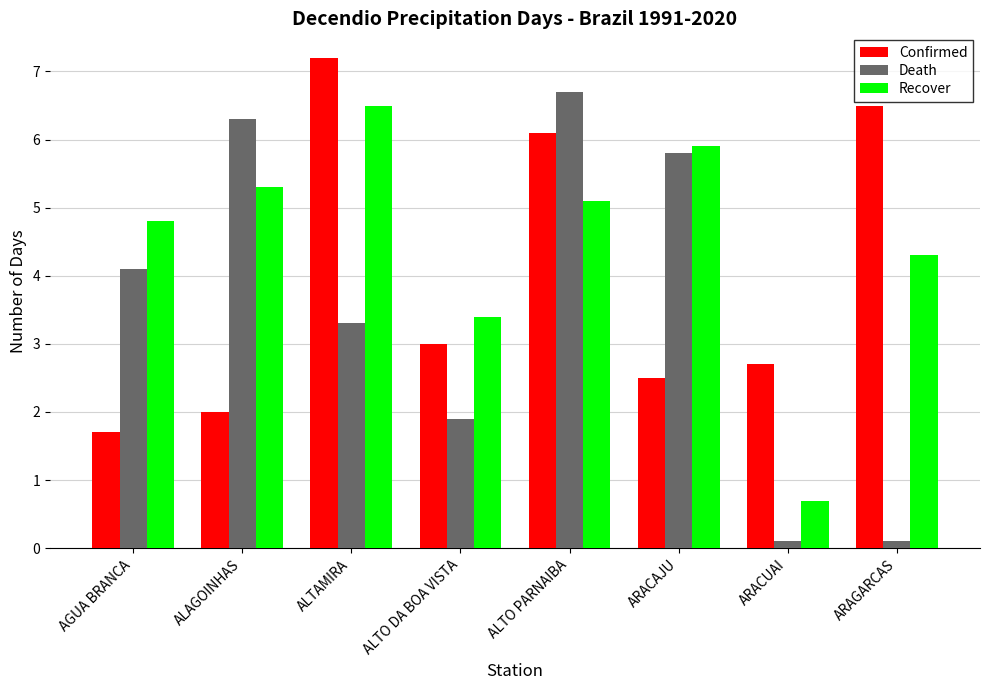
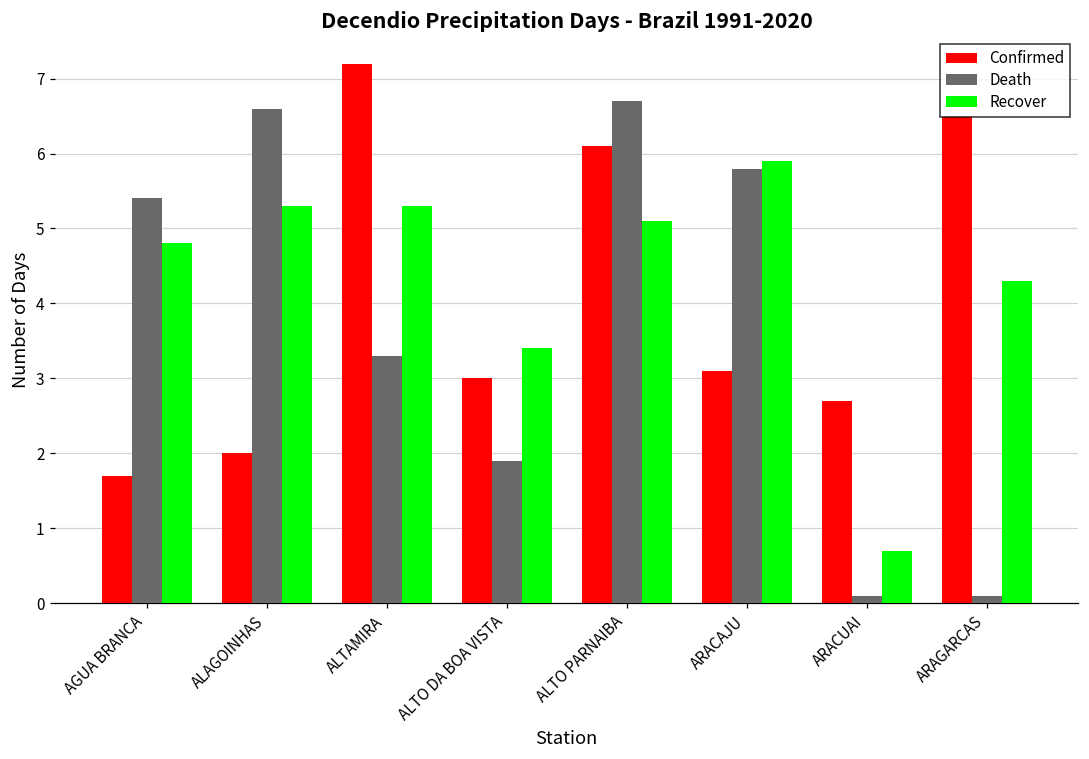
Death, AGUA BRANCA: 4.1 -> 5.4
Death, ALAGOINHAS: 6.3 -> 6.6
Recover, ALTAMIRA: 6.5 -> 5.3
Confirmed, ARACAJU: 2.5 -> 3.1
